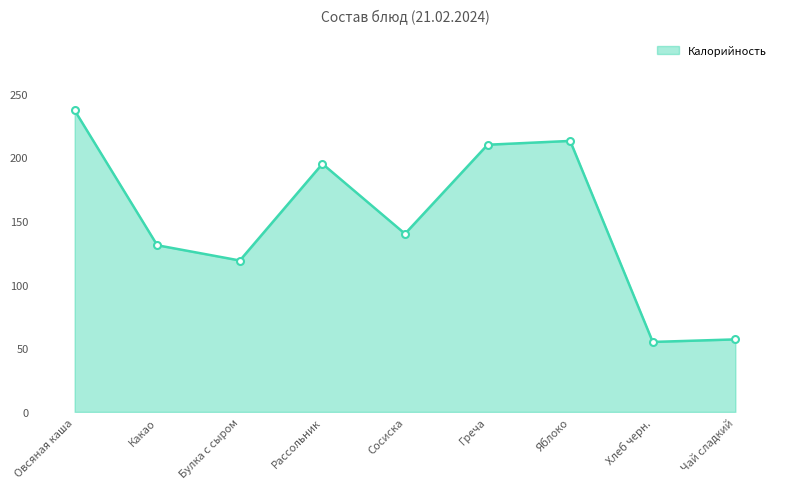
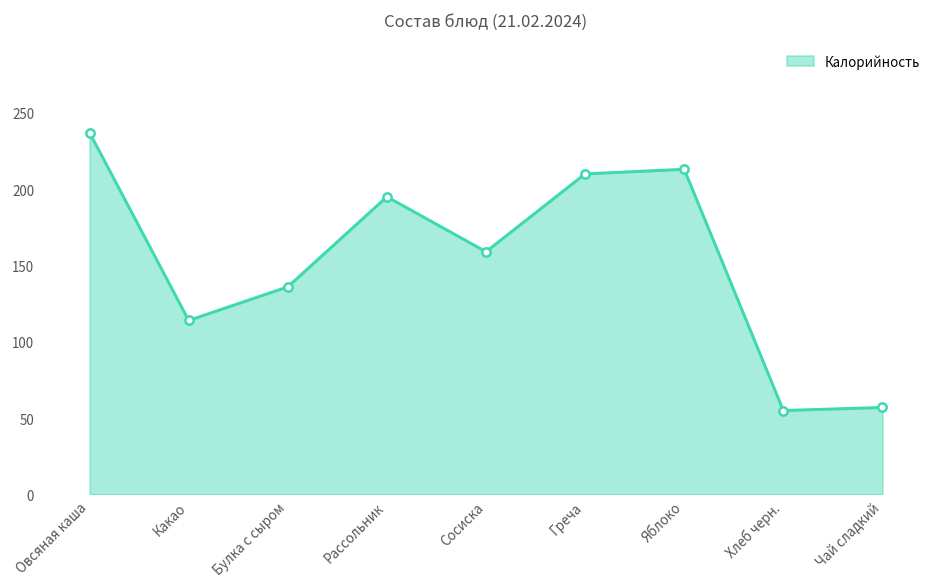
Какао: 131 -> 114
Булка с сыром: 119 -> 136
Сосиска: 140 -> 159
